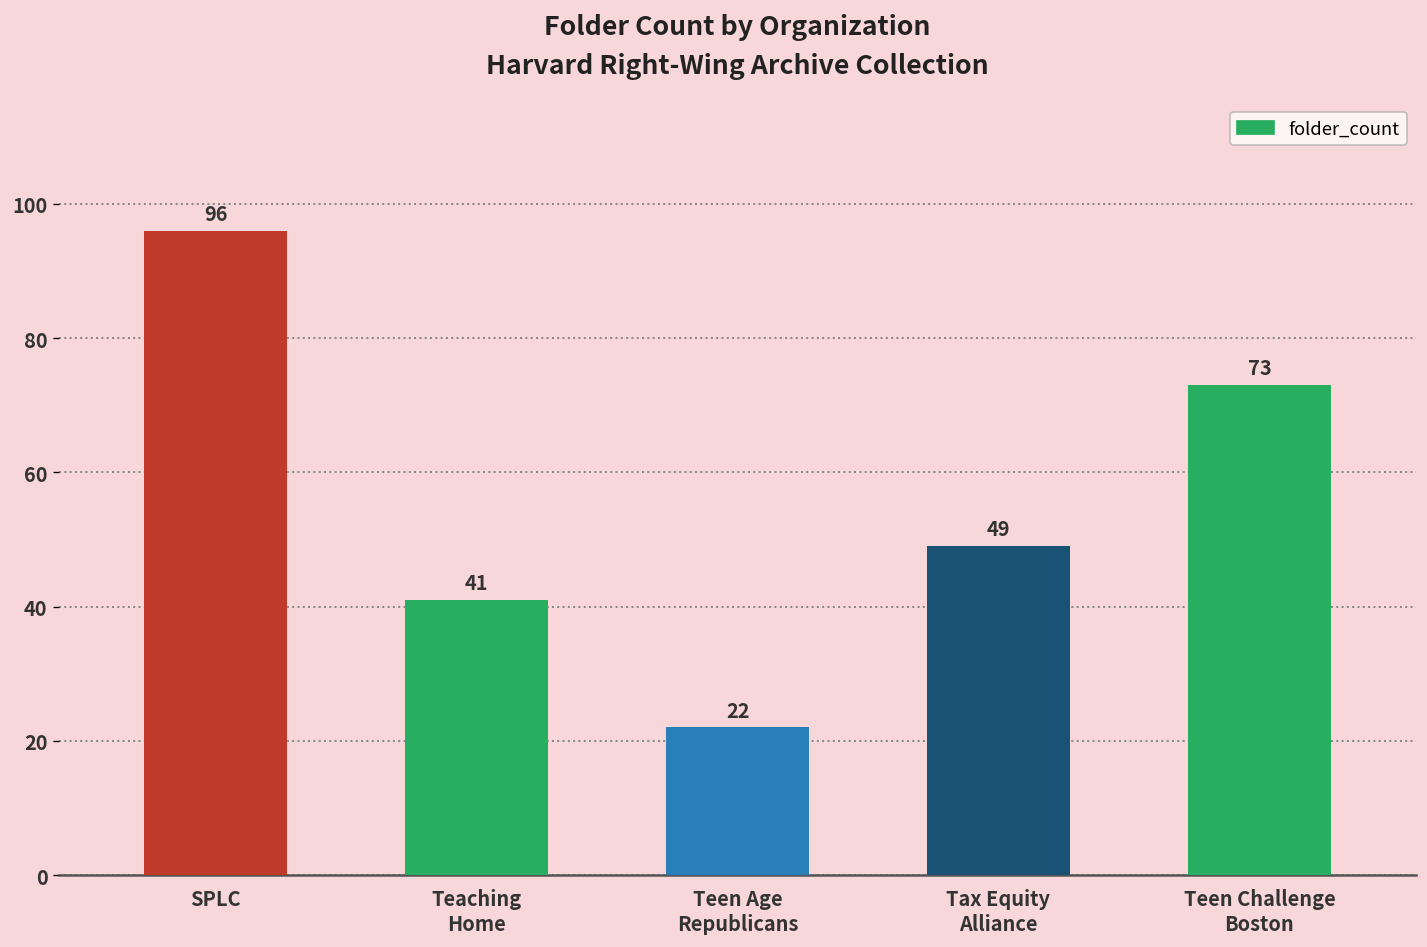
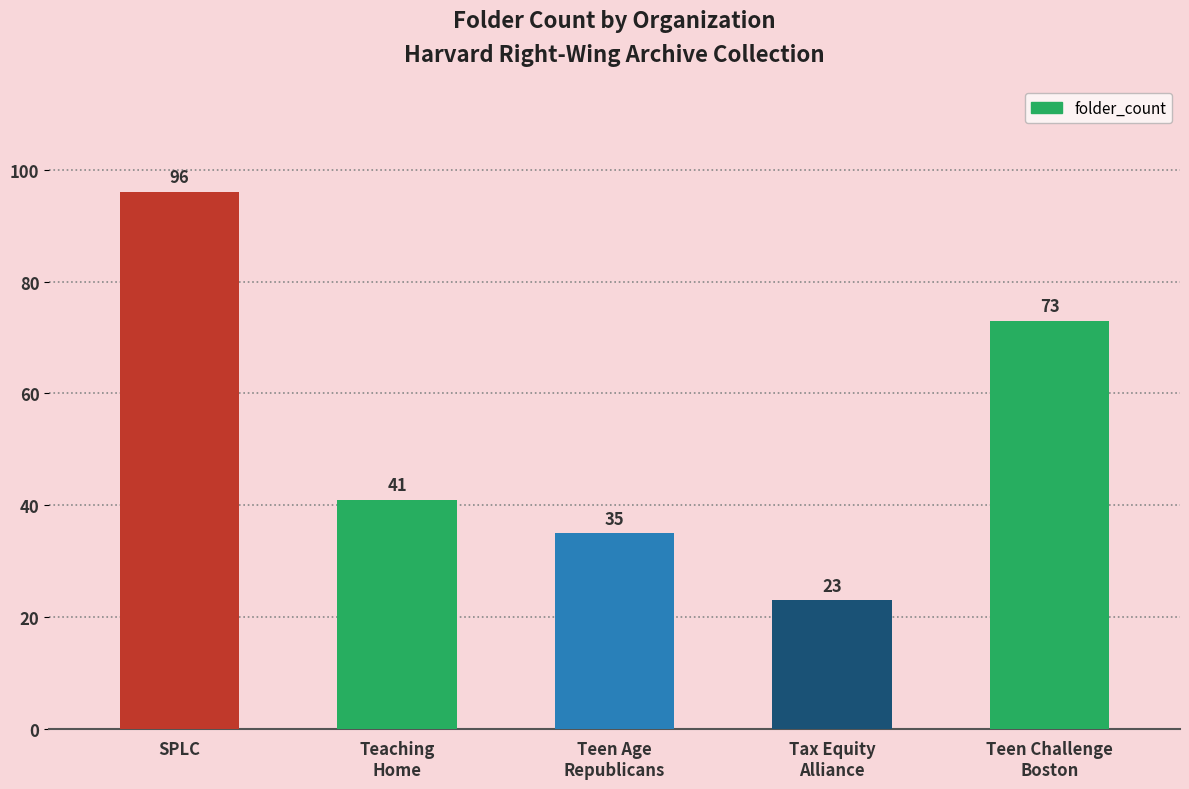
Teen Age Republicans: 22 -> 35
Tax Equity Alliance: 49 -> 23
